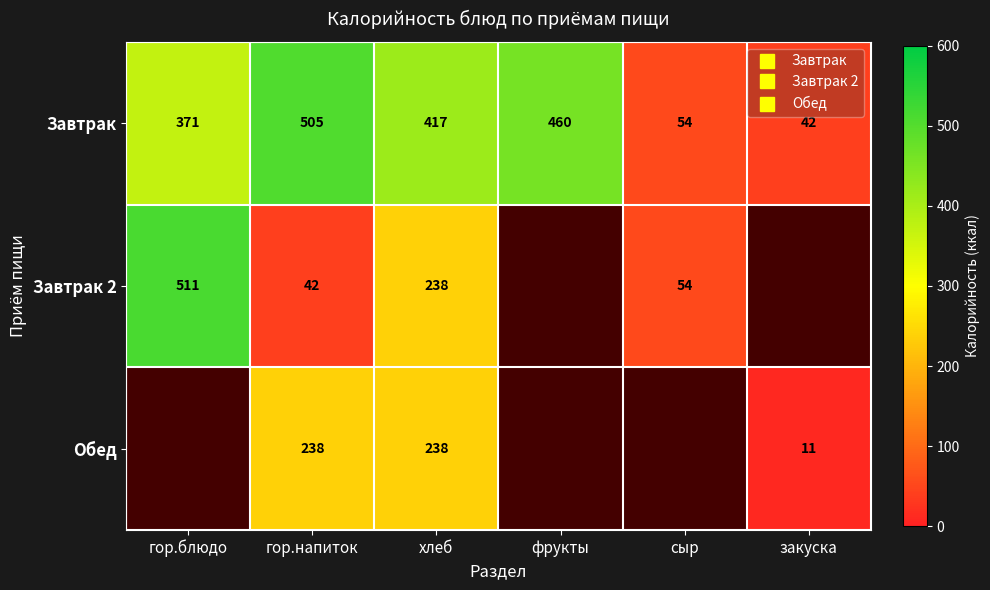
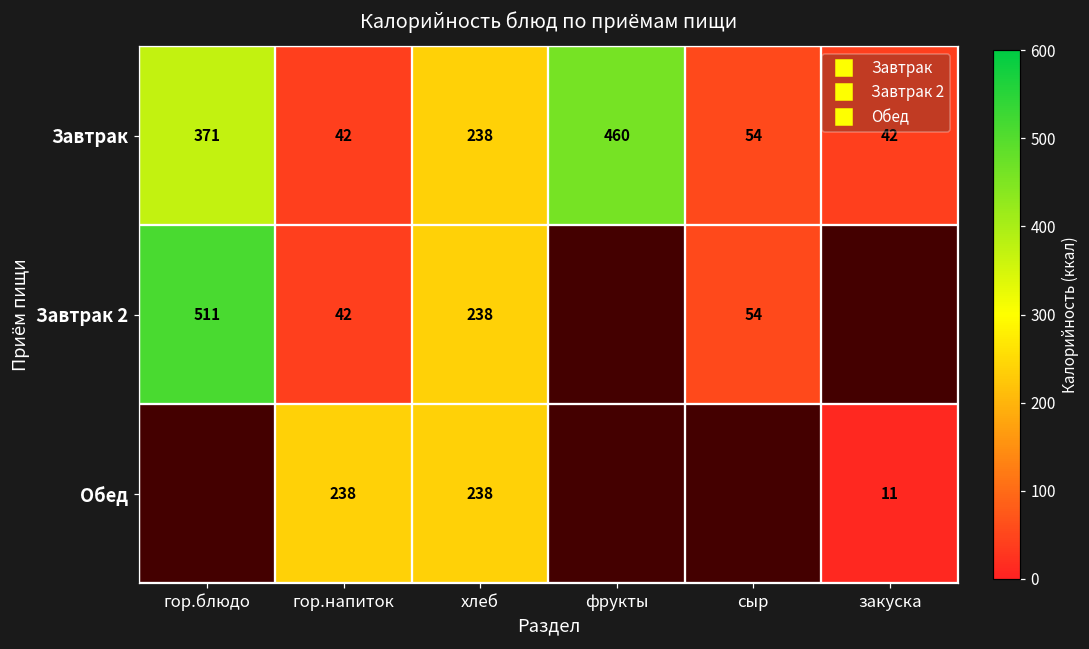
Завтрак, гор.напиток: 505 -> 42
Завтрак, хлеб: 417 -> 238
